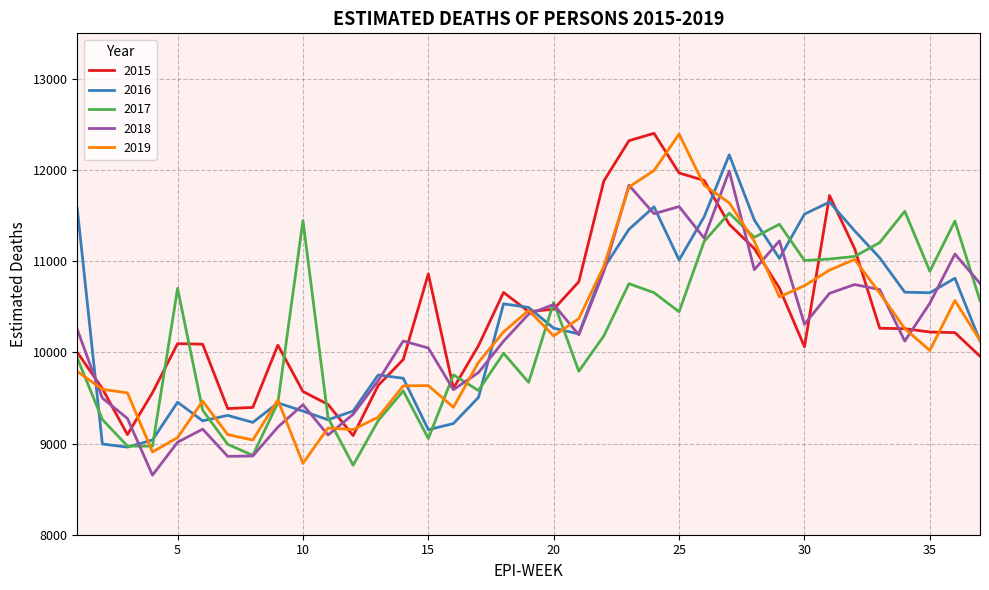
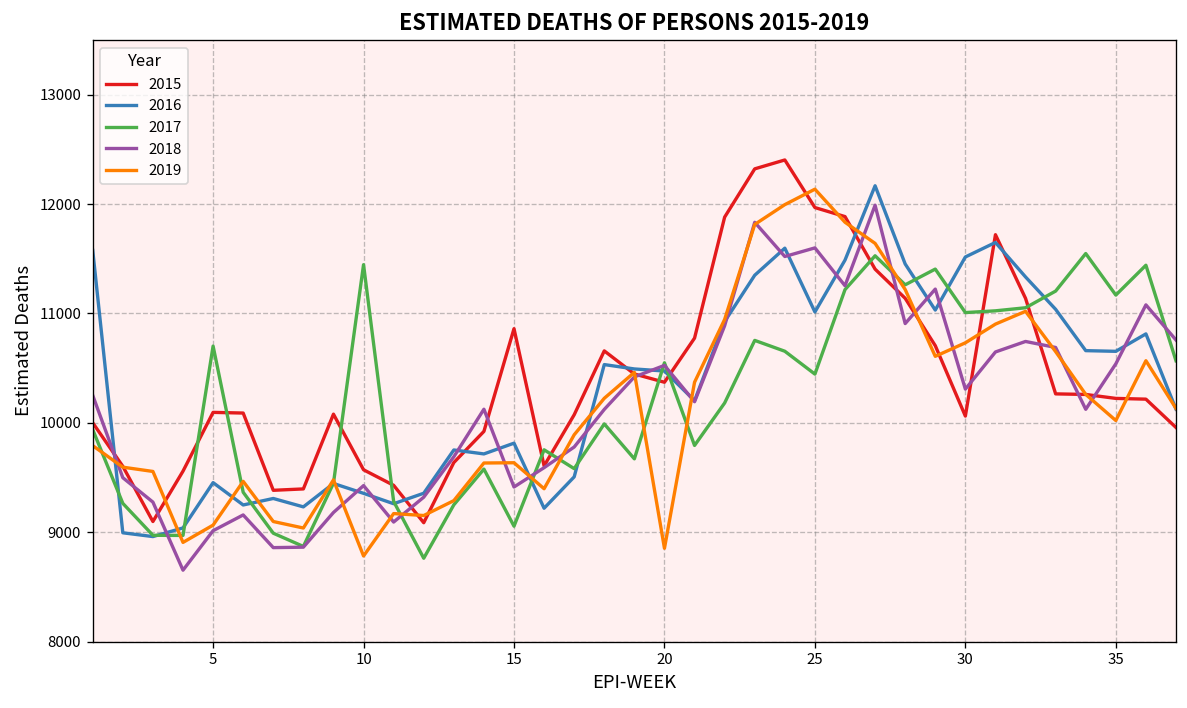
2016, 15: 9200 -> 9800
2018, 15: 10000 -> 9400
2015, 20: 10500 -> 10400
2016, 20: 10300 -> 10500
2019, 20: 10200 -> 8900
2019, 25: 12400 -> 12100
2017, 35: 10900 -> 11200
